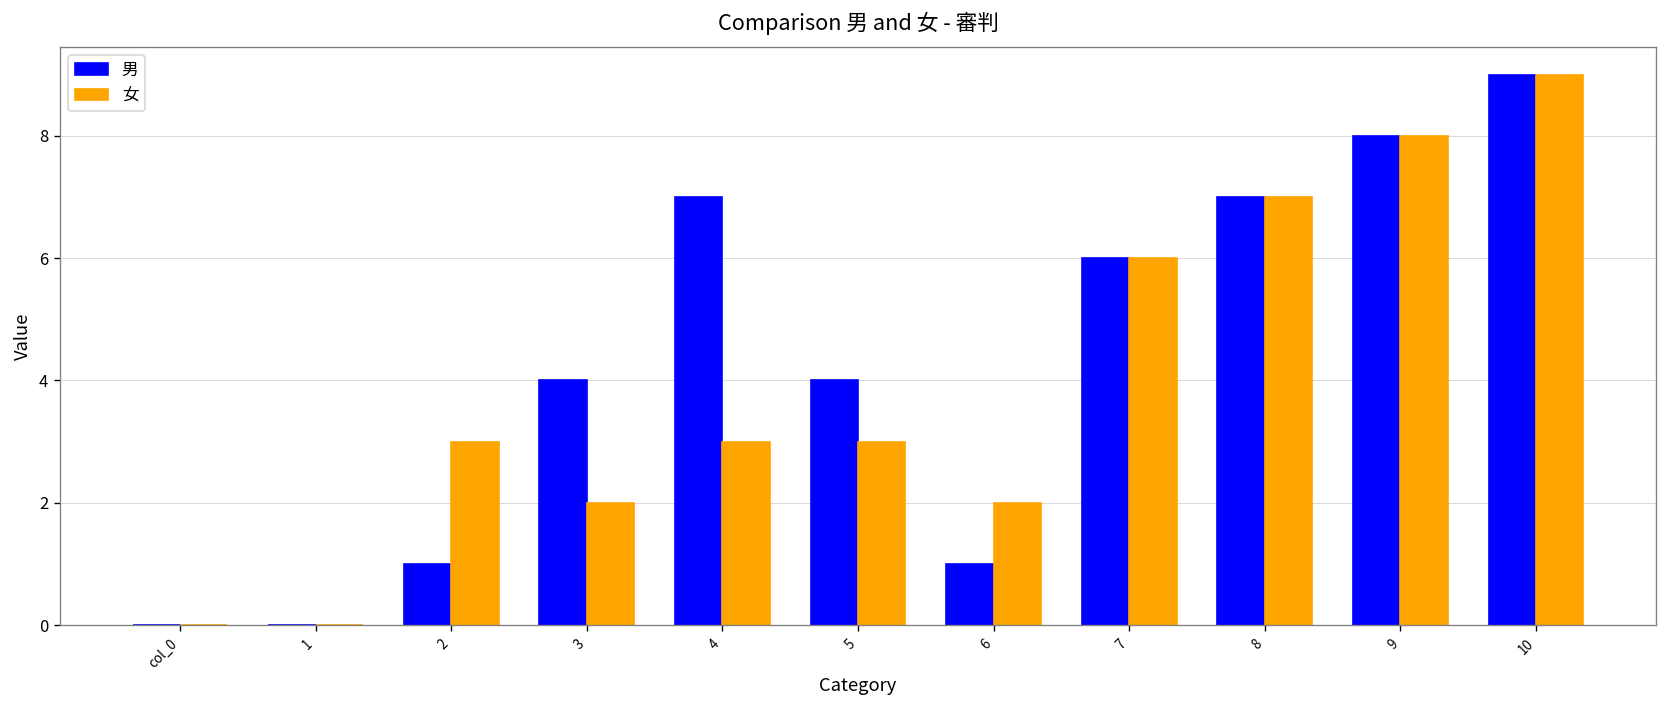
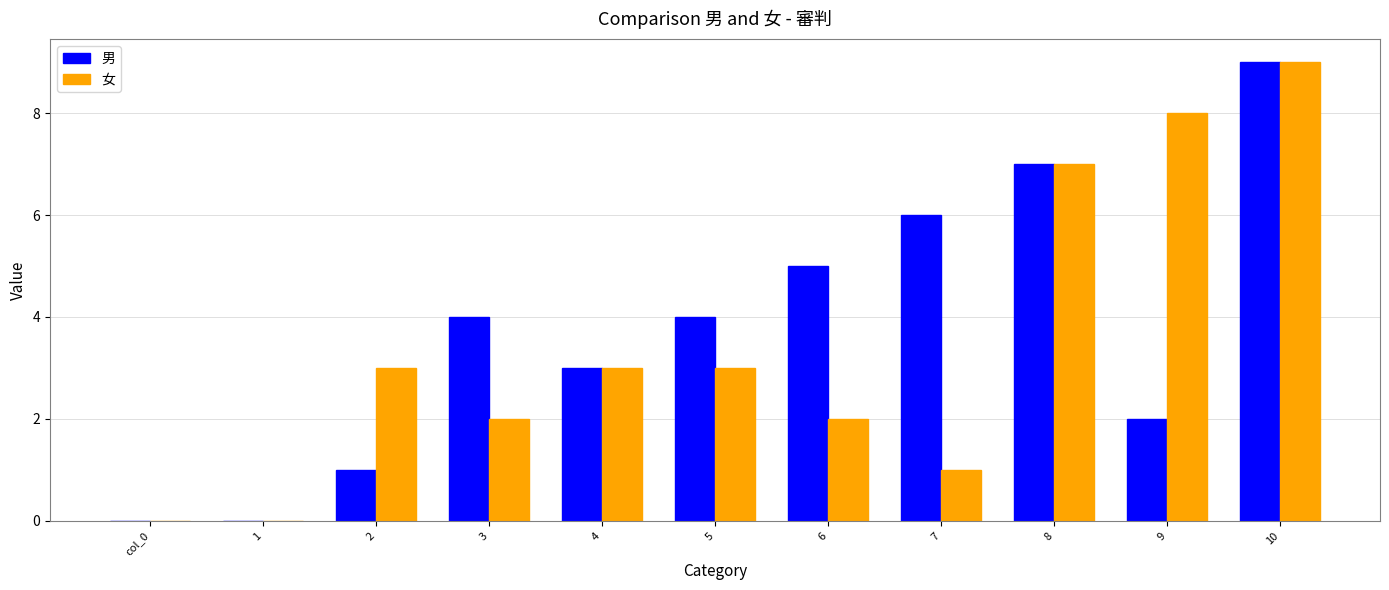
男, 4: 7 -> 3
男, 6: 1 -> 5
女, 7: 6 -> 1
男, 9: 8 -> 2
